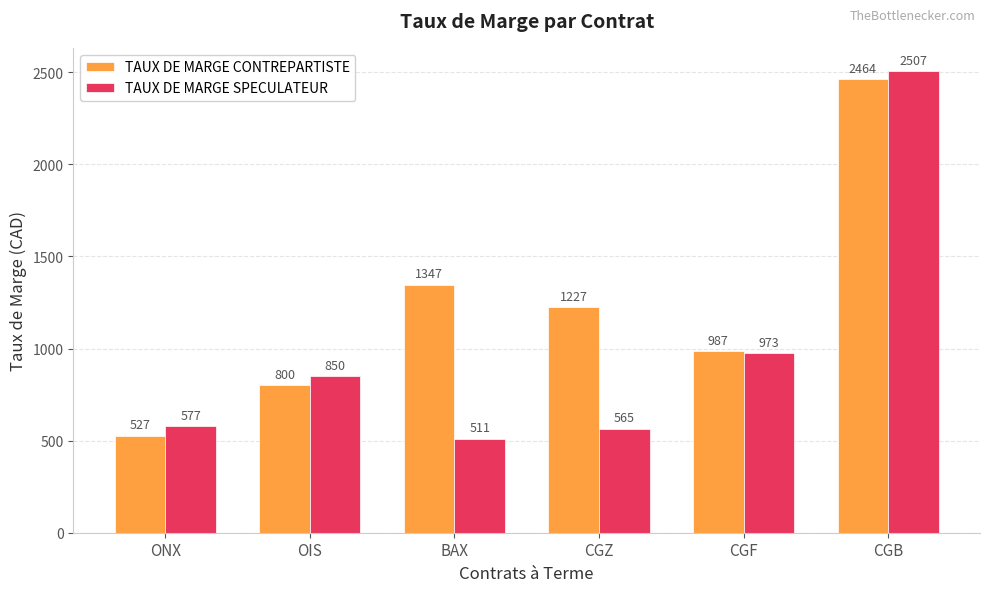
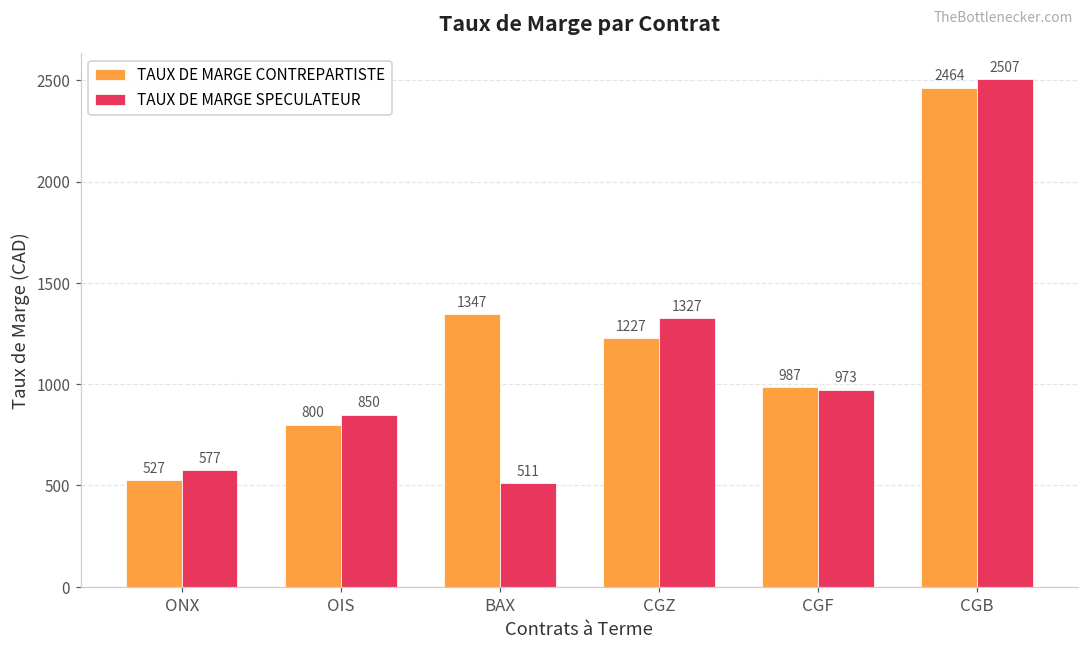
TAUX DE MARGE SPECULATEUR, CGZ: 565 -> 1327
